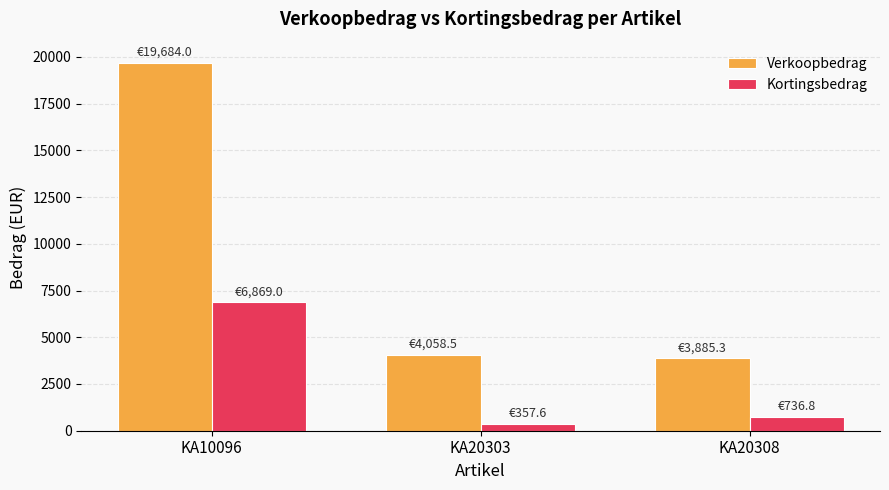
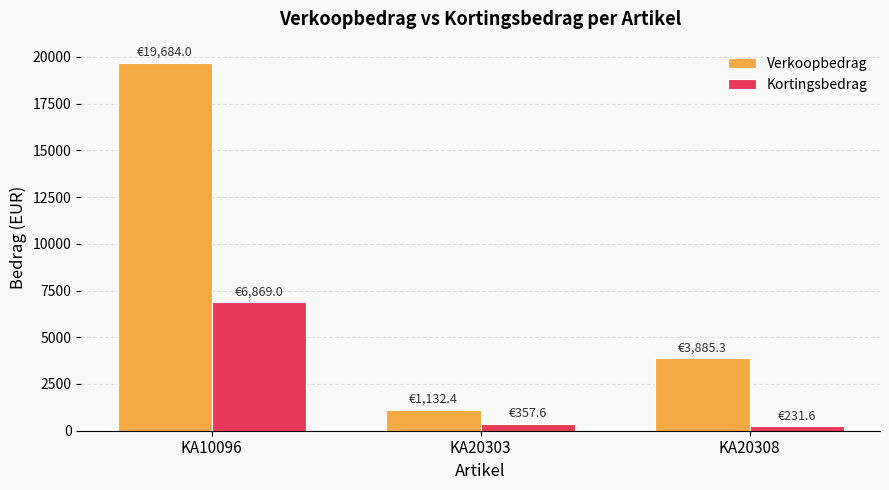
Verkoopbedrag, KA20303: €4,058.5 -> €1,132.4
Kortingsbedrag, KA20308: €736.8 -> €231.6
